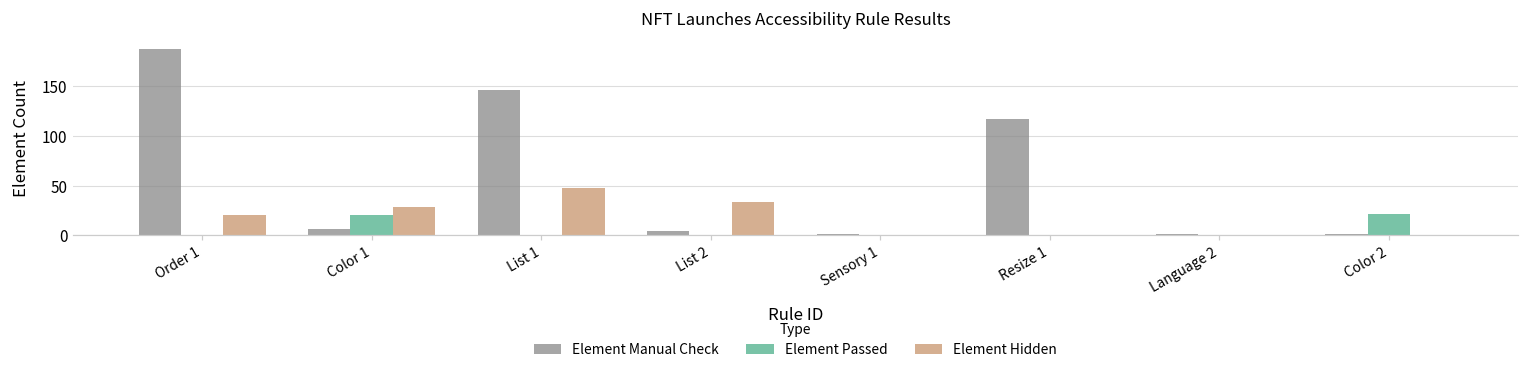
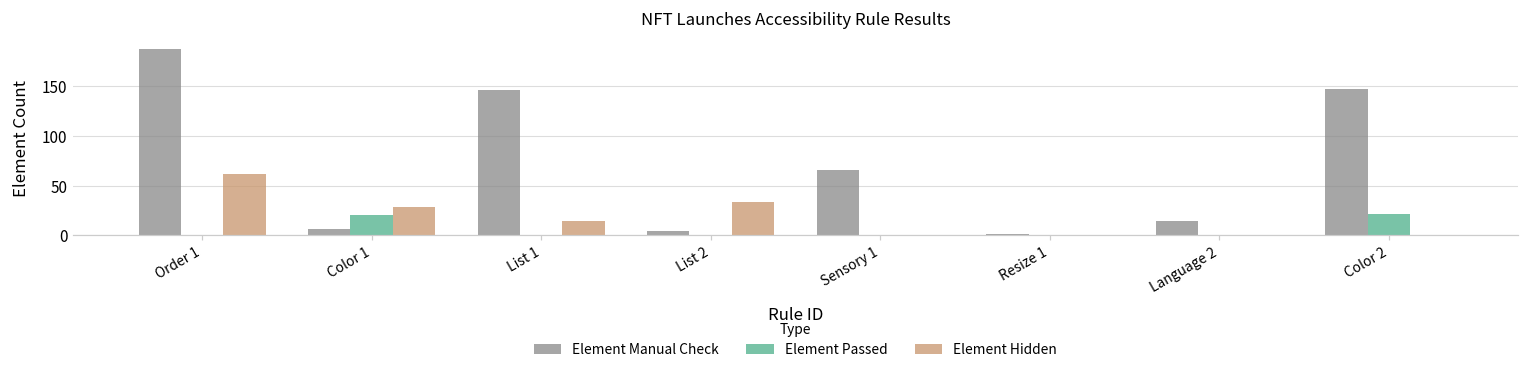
Element Hidden, Order 1: 20 -> 60
Element Hidden, List 1: 50 -> 10
Element Manual Check, Sensory 1: 0 -> 70
Element Manual Check, Resize 1: 120 -> 0
Element Manual Check, Language 2: 0 -> 20
Element Manual Check, Color 2: 0 -> 150
